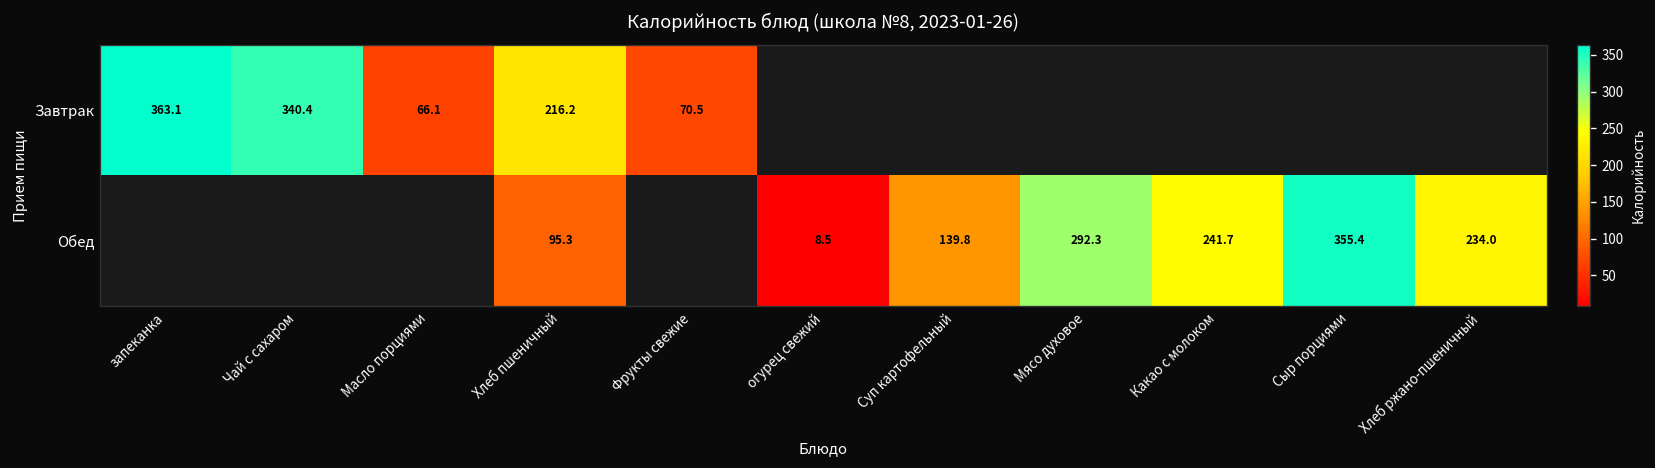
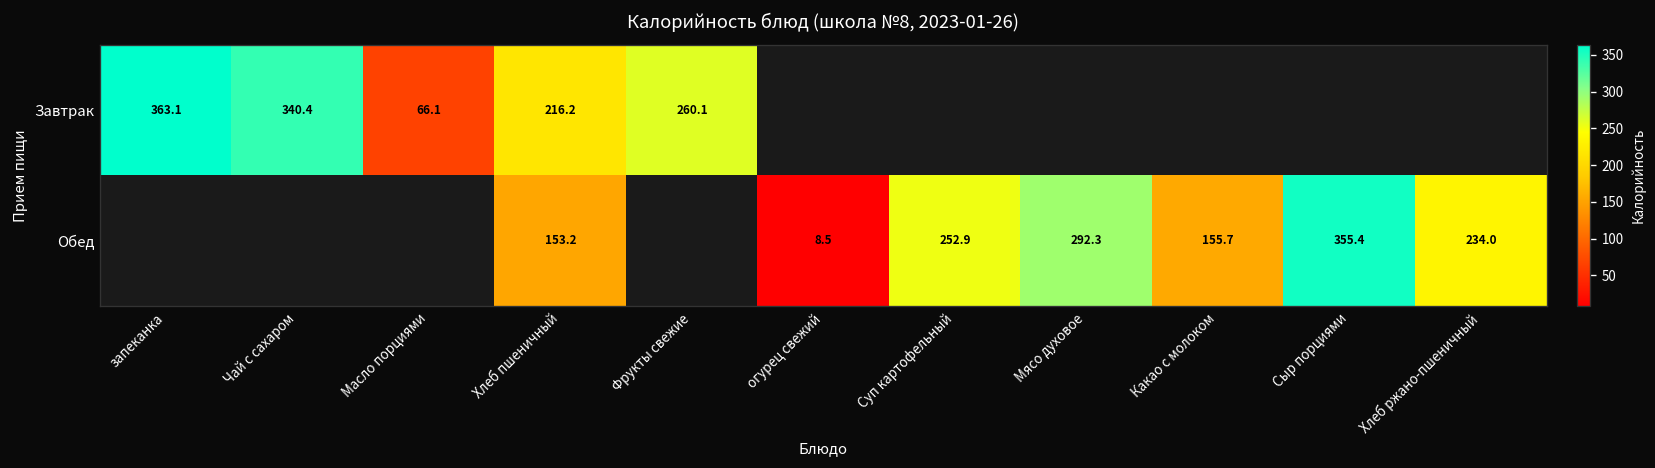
Завтрак, Фрукты свежие: 70.5 -> 260.1
Обед, Хлеб пшеничный: 95.3 -> 153.2
Обед, Суп картофельный: 139.8 -> 252.9
Обед, Какао с молоком: 241.7 -> 155.7
